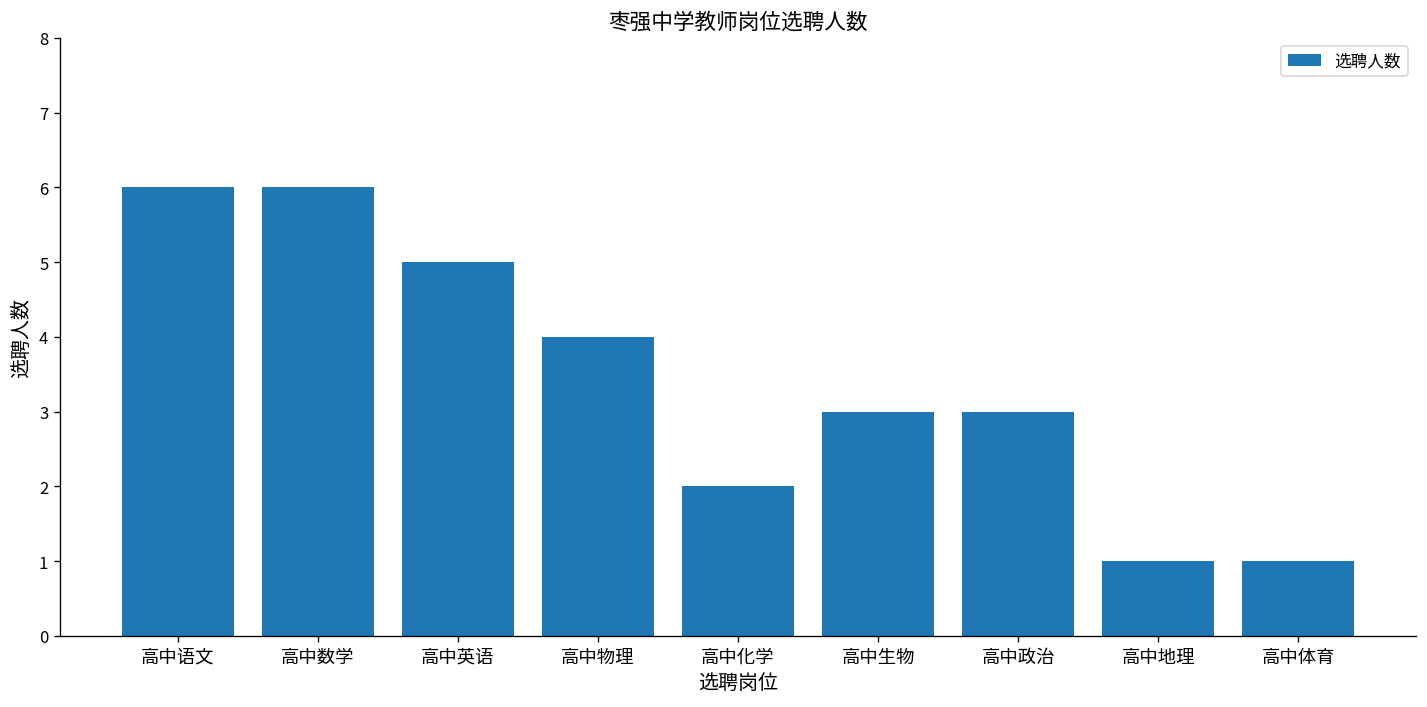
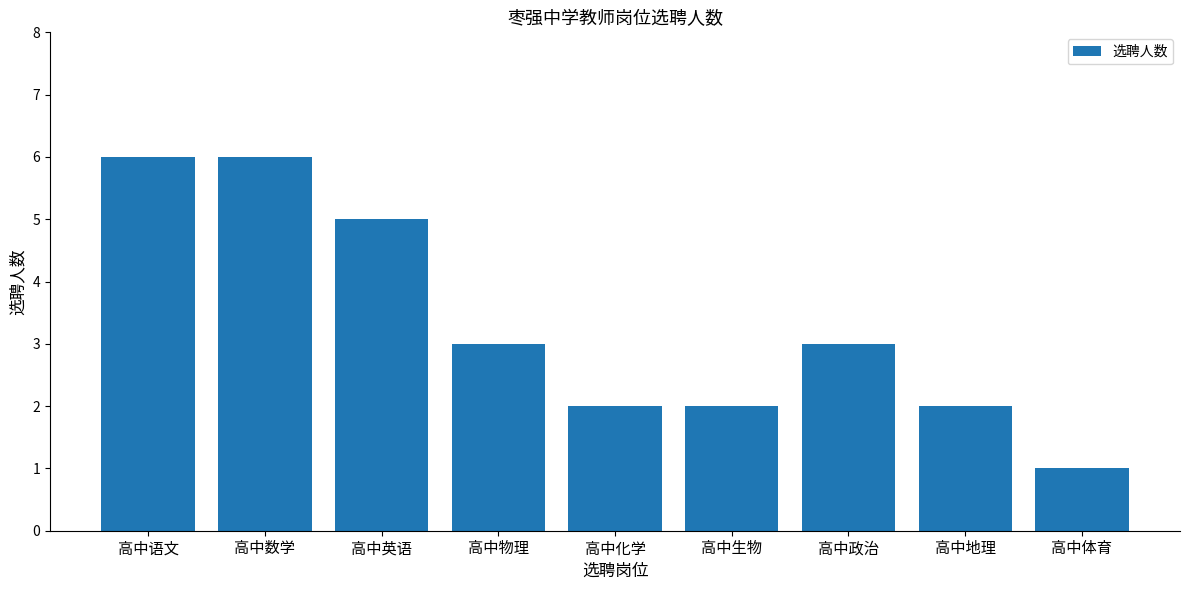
高中物理: 4 -> 3
高中生物: 3 -> 2
高中地理: 1 -> 2
